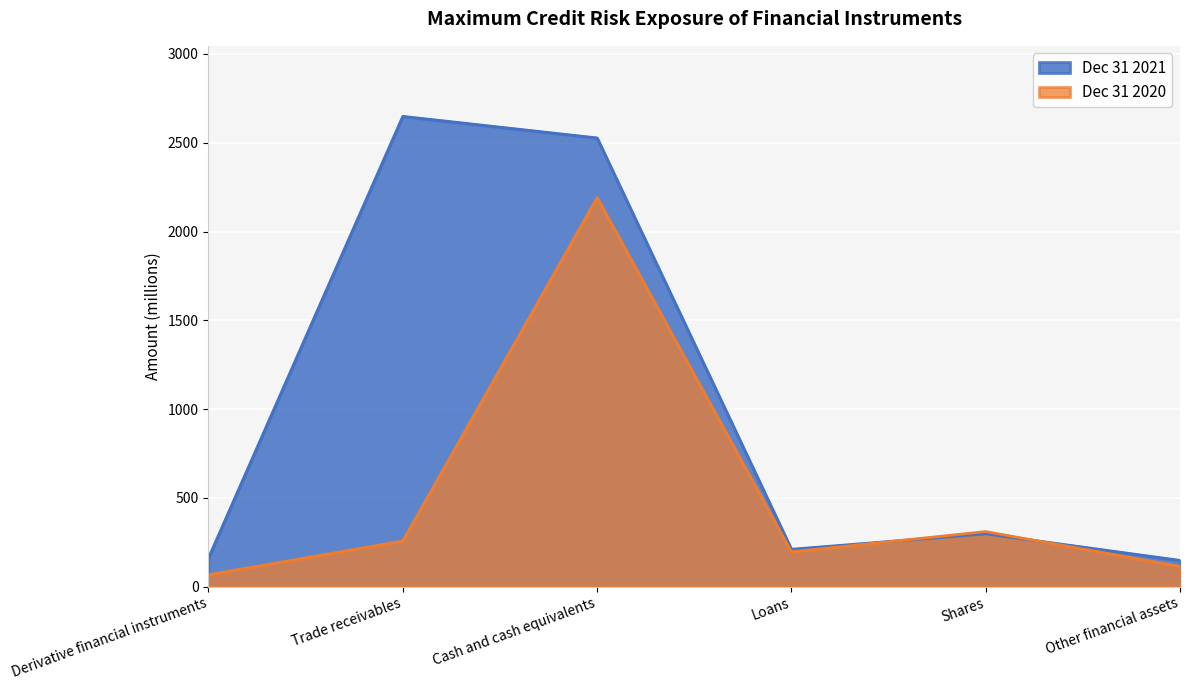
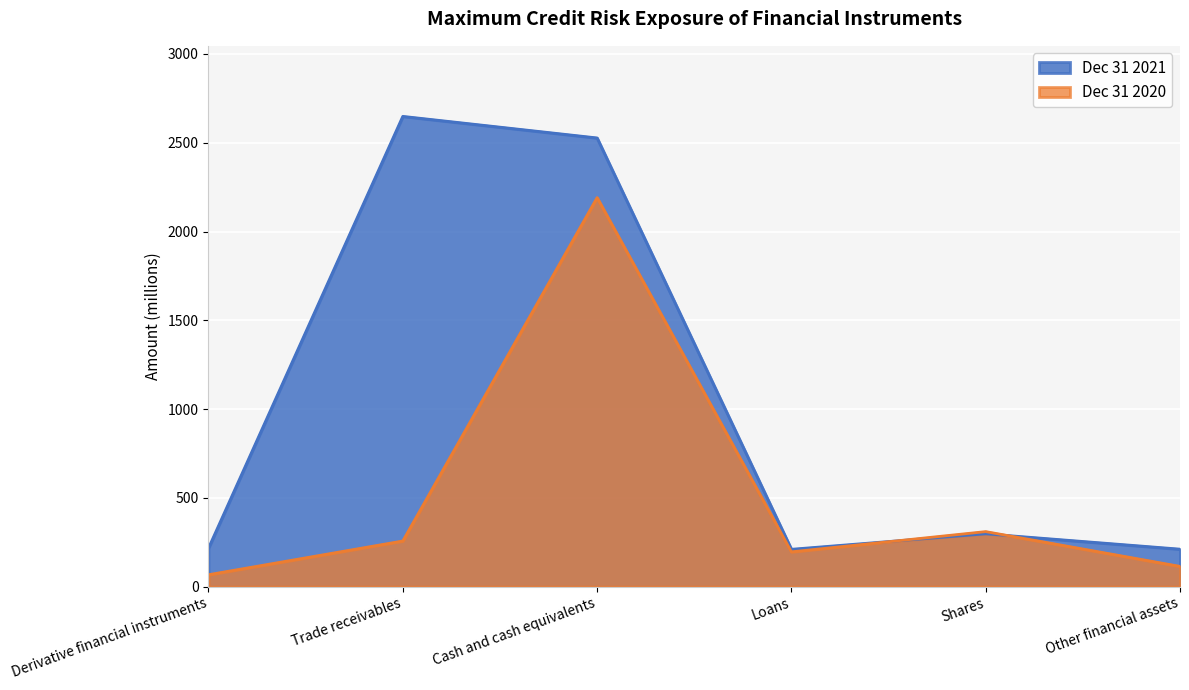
Dec 31 2021, Derivative financial instruments: 160 -> 220
Dec 31 2021, Other financial assets: 150 -> 210
